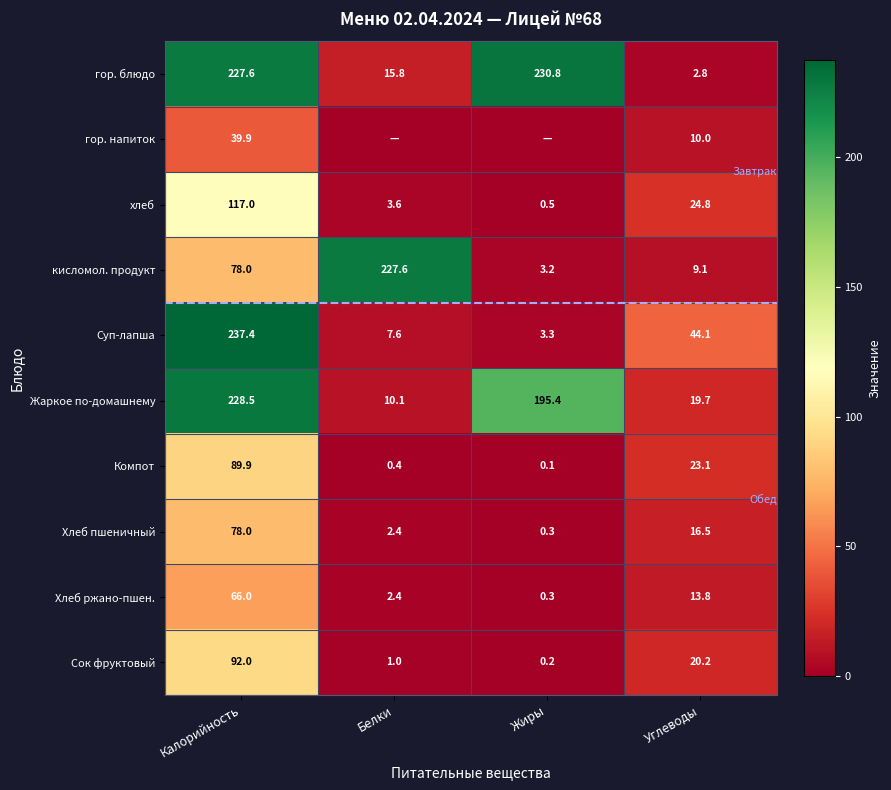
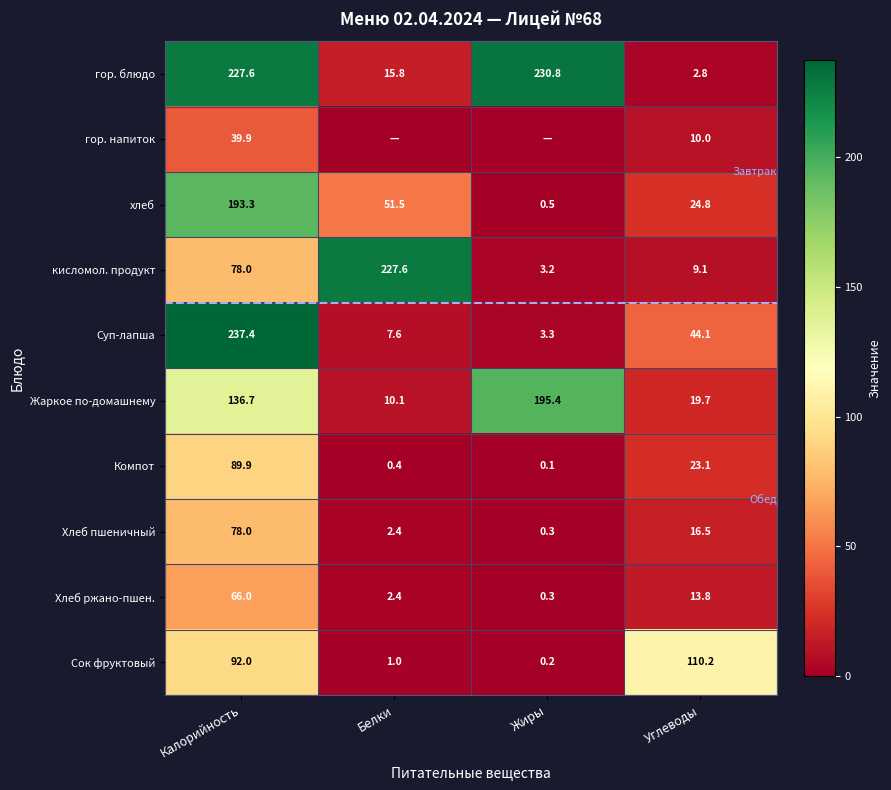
хлеб, Калорийность: 117.0 -> 193.3
хлеб, Белки: 3.6 -> 51.5
Жаркое по-домашнему, Калорийность: 228.5 -> 136.7
Сок фруктовый, Углеводы: 20.2 -> 110.2
